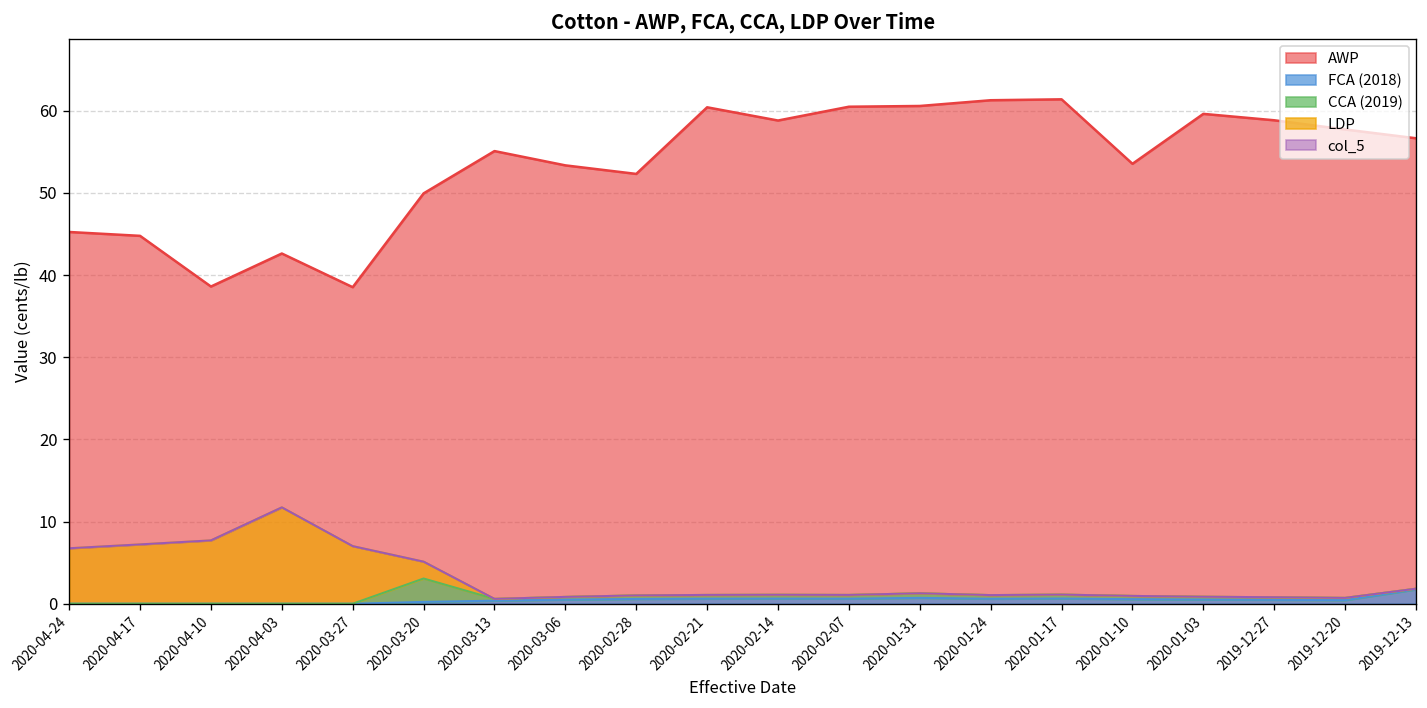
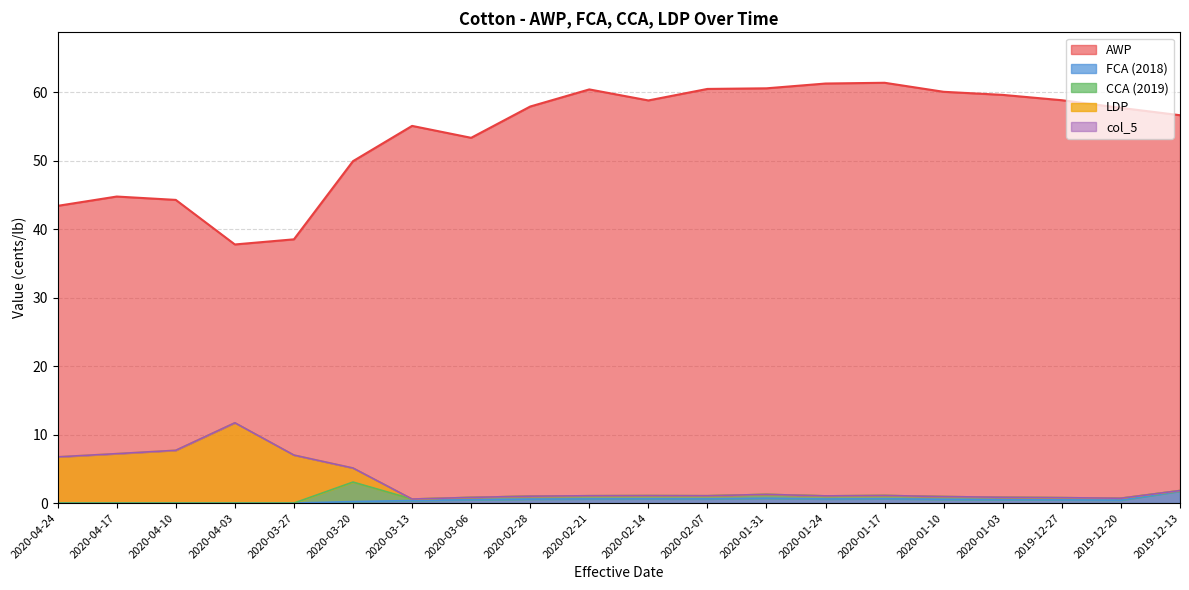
AWP, 2020-04-24: 45 -> 43
AWP, 2020-04-10: 39 -> 44
AWP, 2020-04-03: 43 -> 38
AWP, 2020-02-28: 52 -> 58
AWP, 2020-01-10: 54 -> 60
